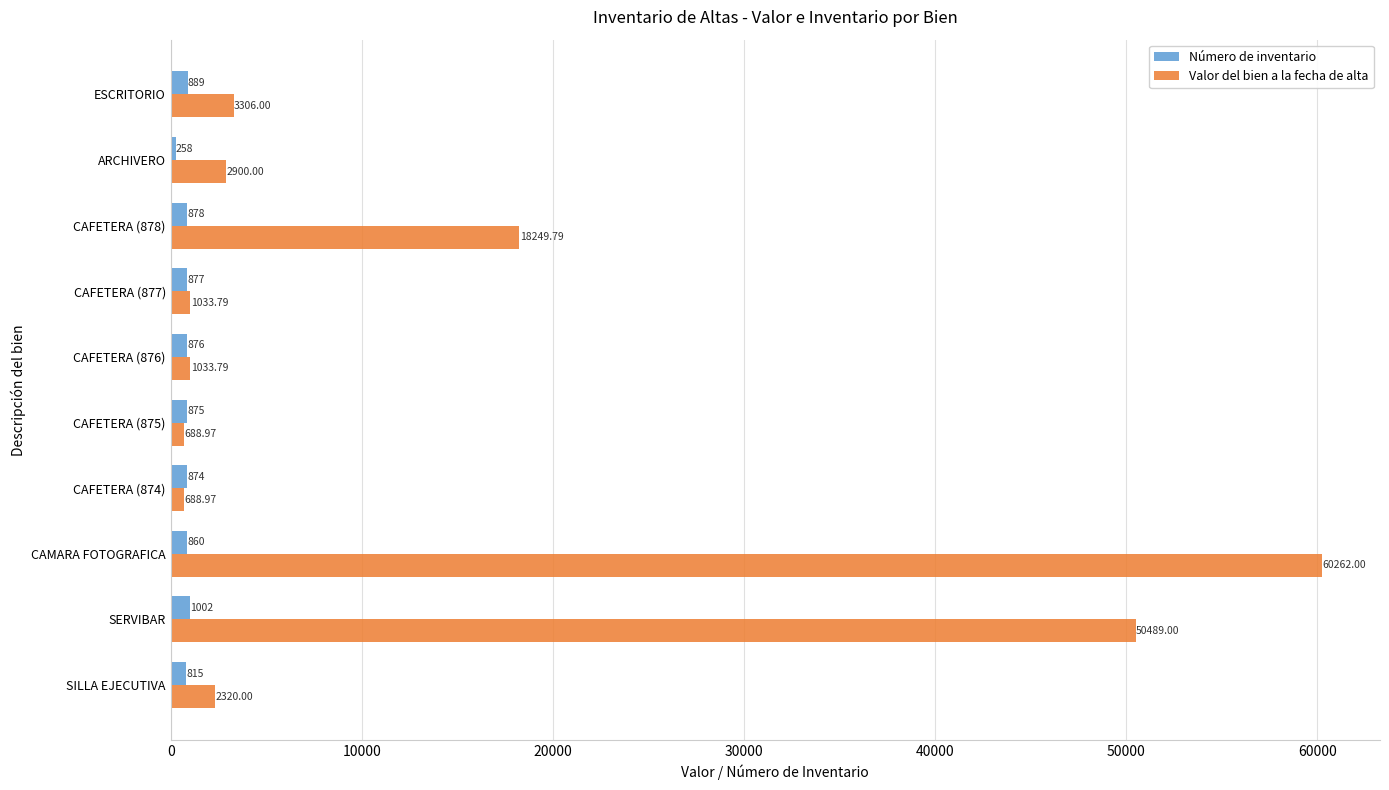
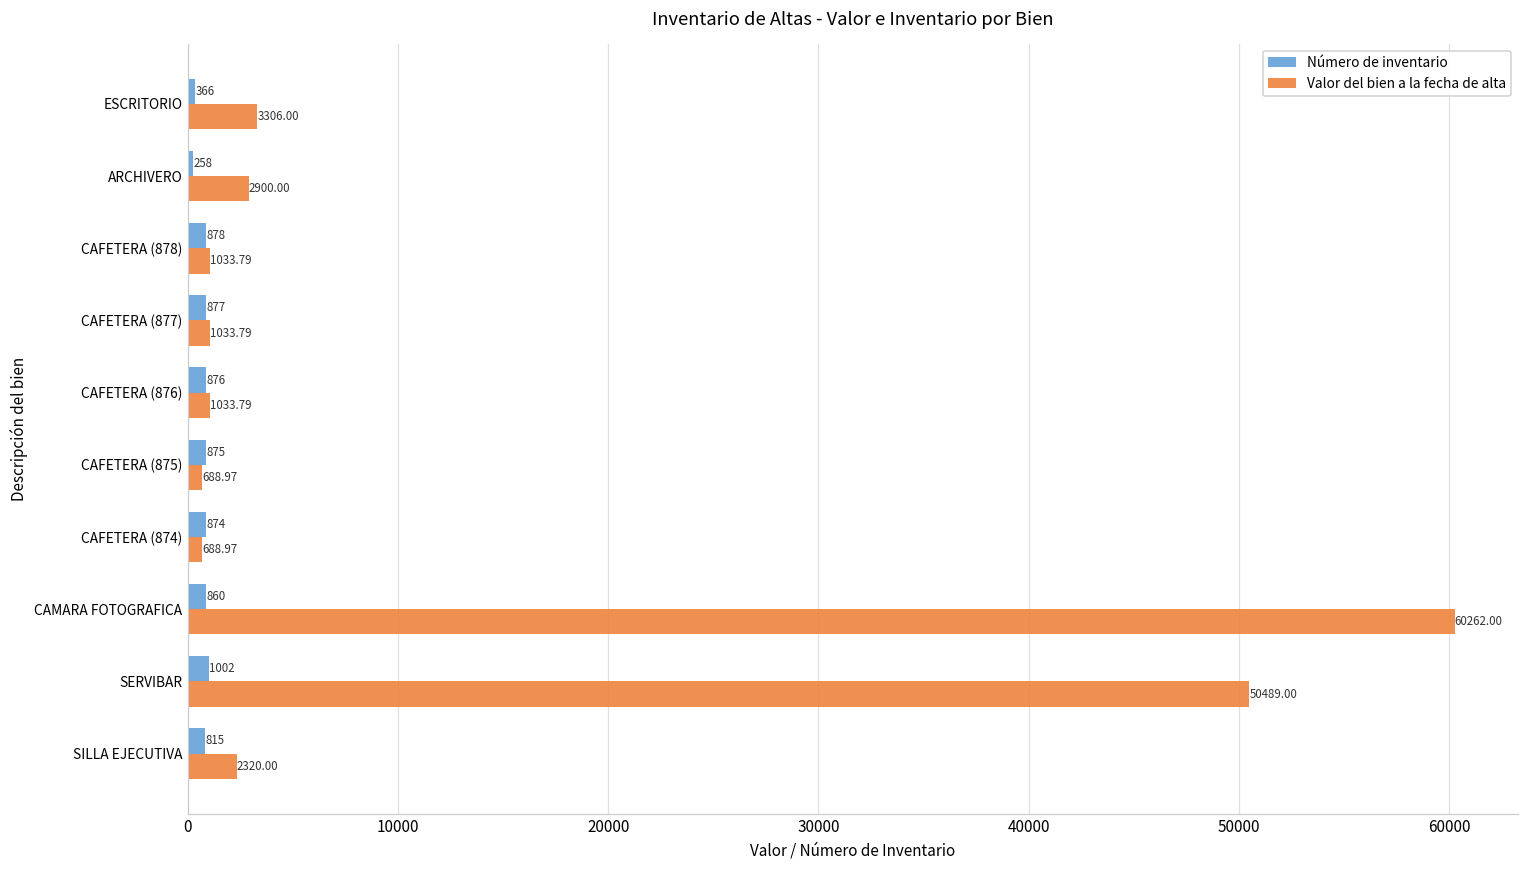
Número de inventario, ESCRITORIO: 889 -> 366
Valor del bien a la fecha de alta, CAFETERA (878): 18249.79 -> 1033.79
